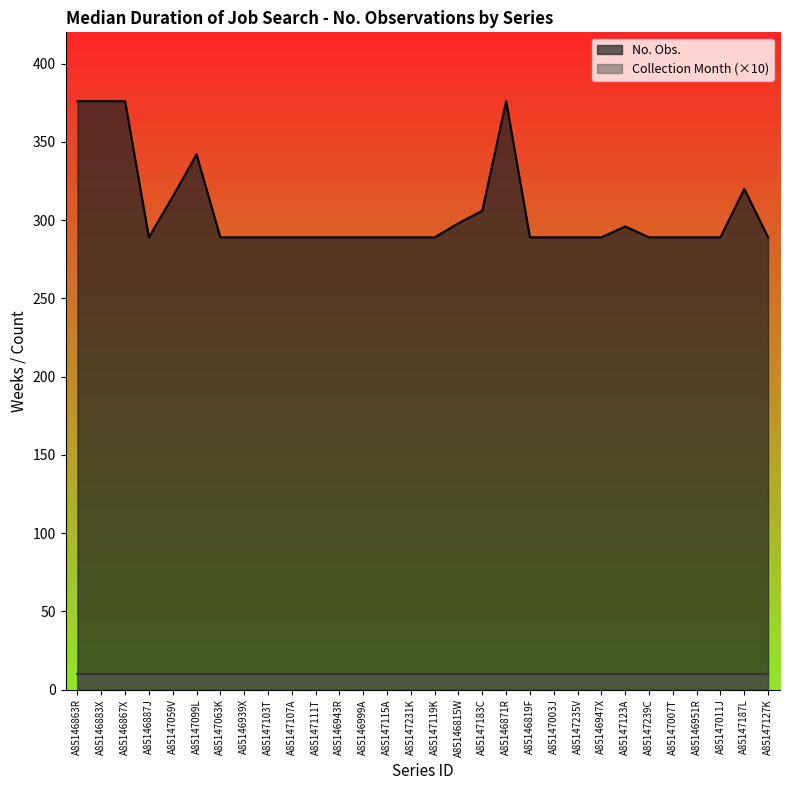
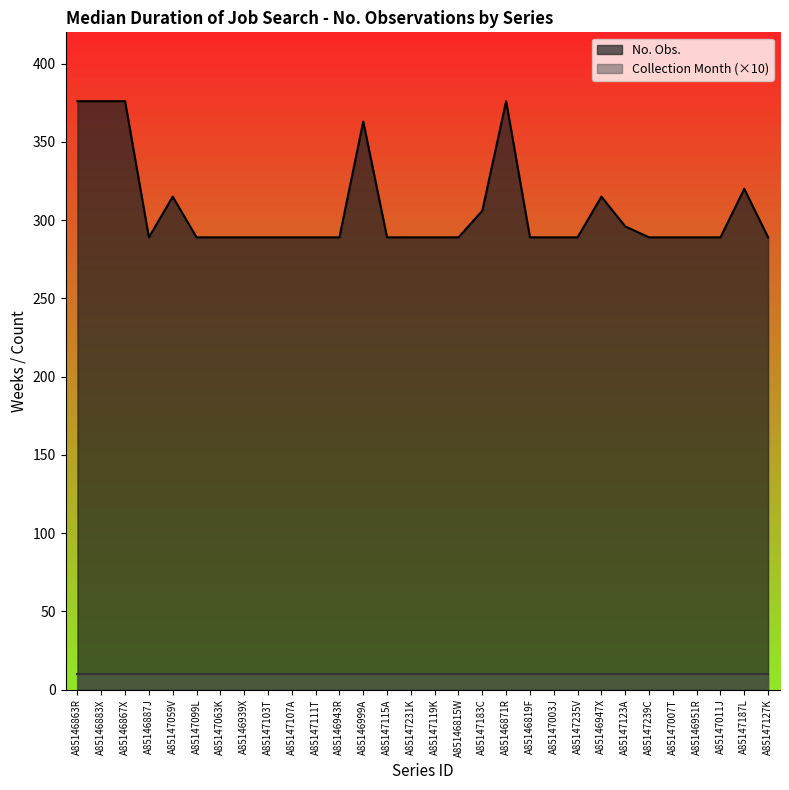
No. Obs., A85147099L: 342 -> 289
No. Obs., A85146999A: 289 -> 363
No. Obs., A85146815W: 298 -> 289
No. Obs., A85146947X: 289 -> 315
